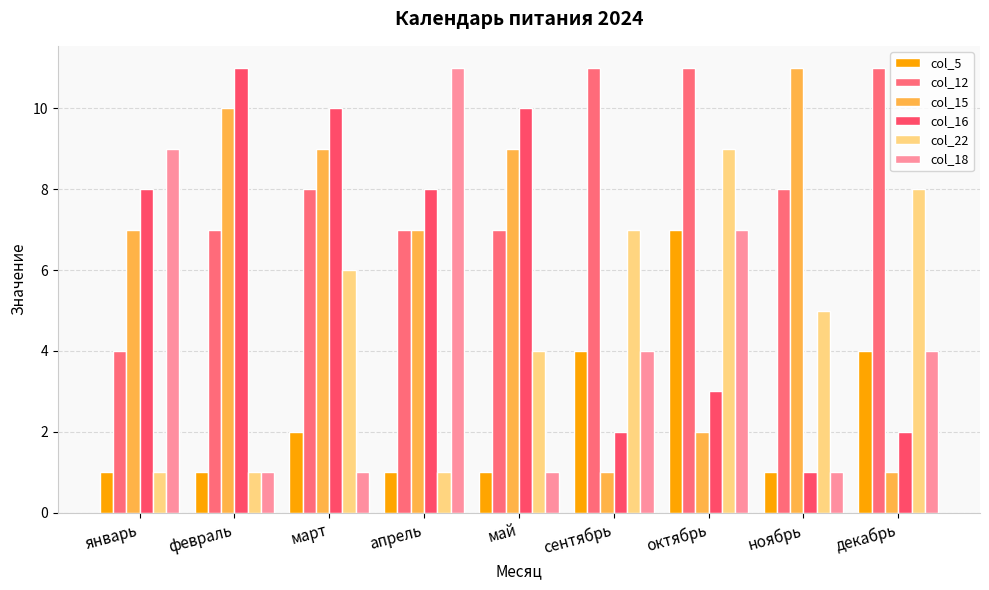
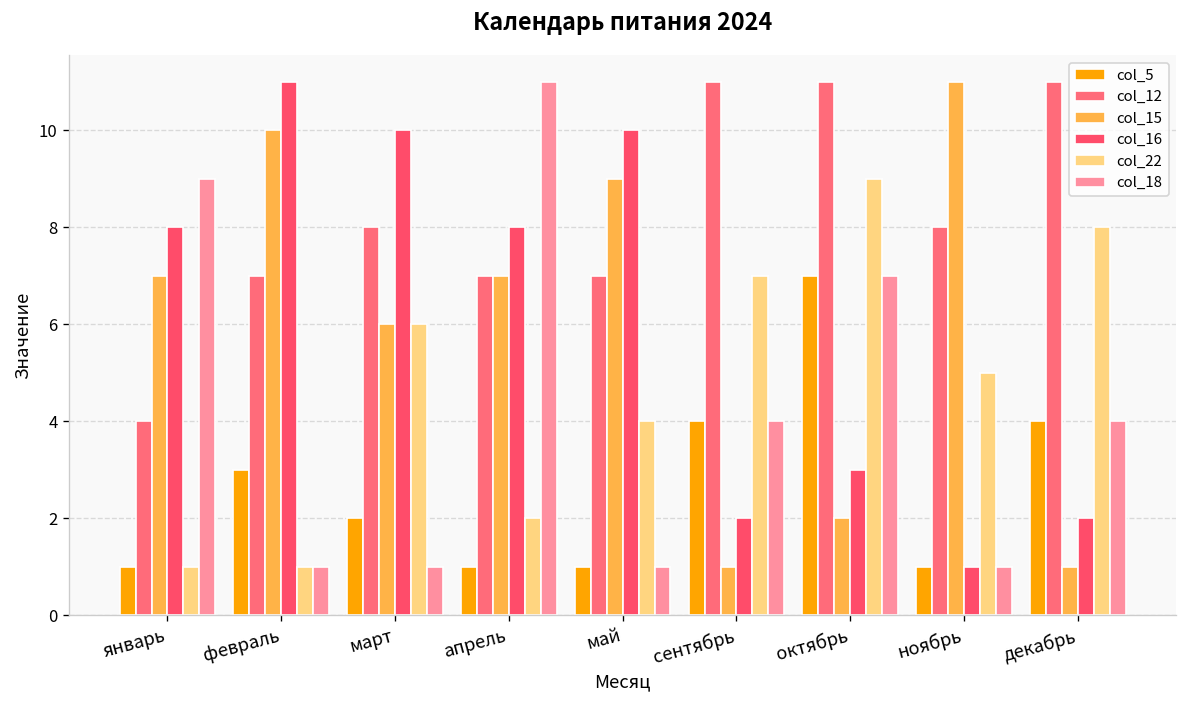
col_5, февраль: 1 -> 3
col_15, март: 9 -> 6
col_22, апрель: 1 -> 2
